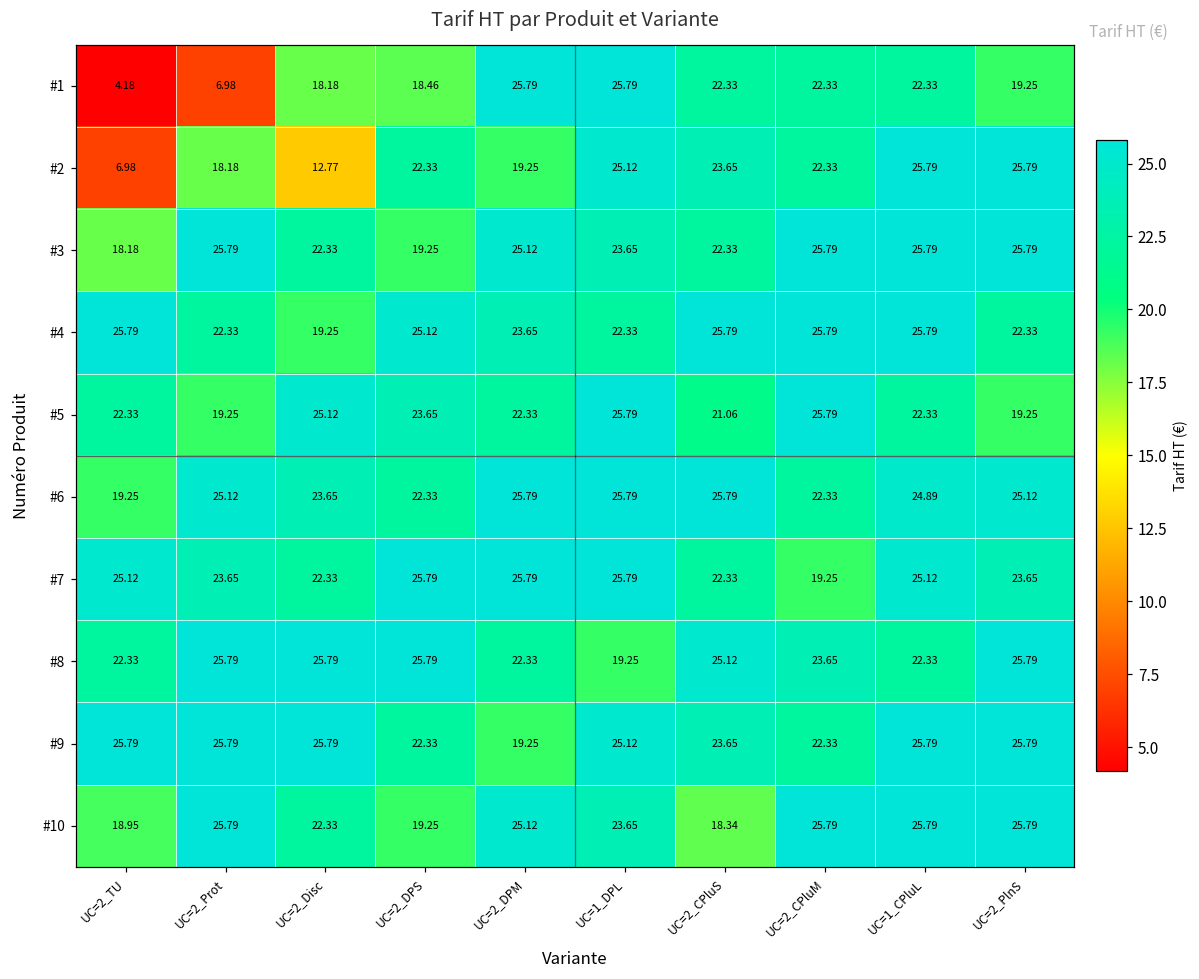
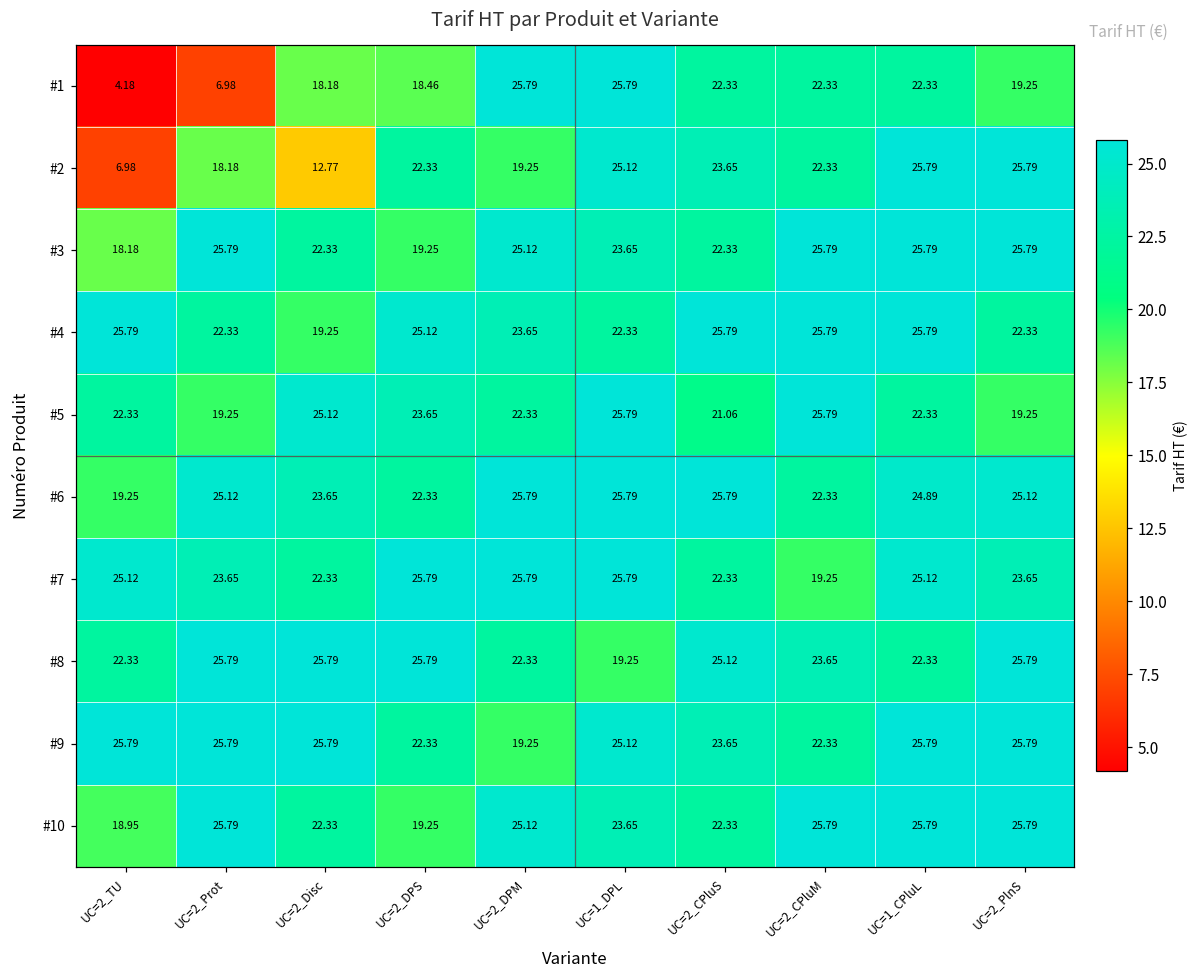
#10, UC=2_CPluS: 18.34 -> 22.33
